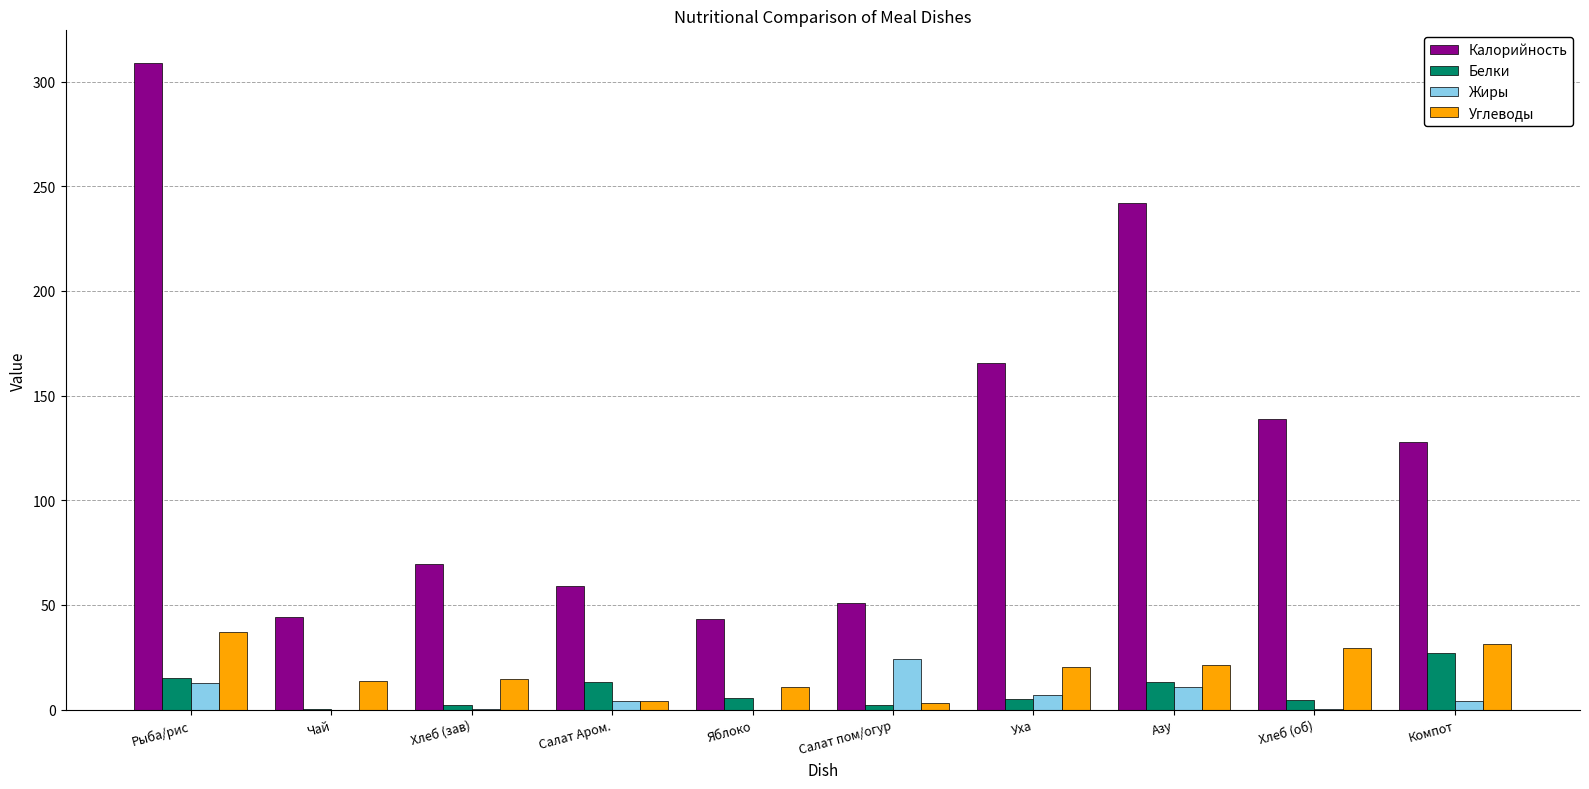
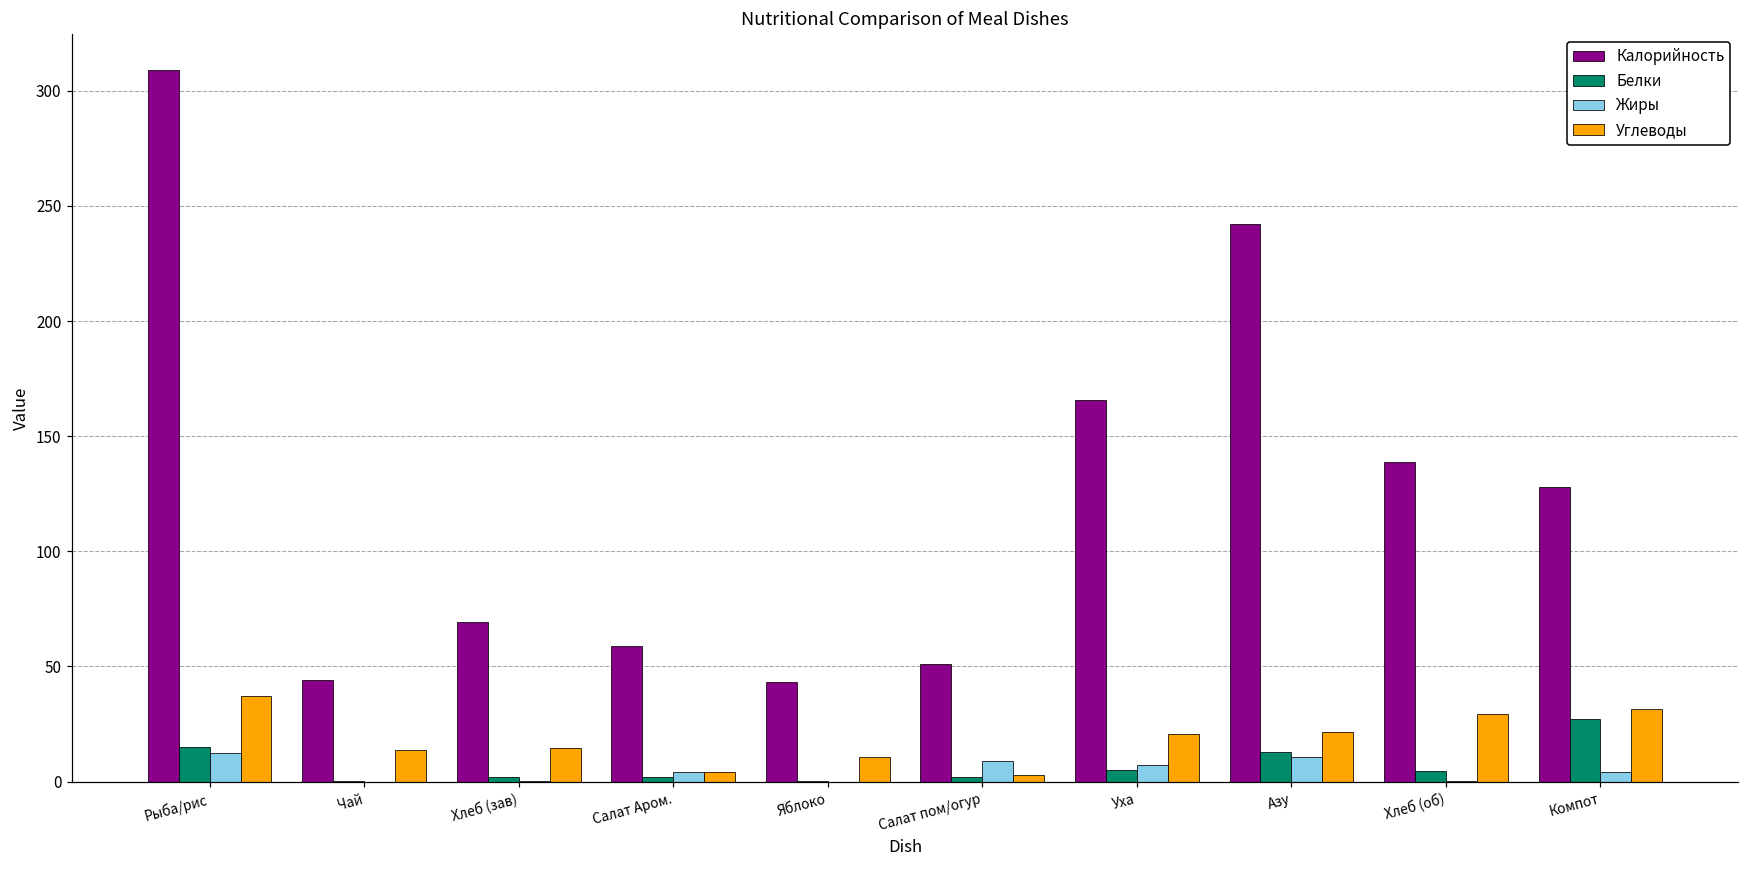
Белки, Салат Аром.: 13 -> 2
Белки, Яблоко: 6 -> 0
Жиры, Салат пом/огур: 24 -> 9
